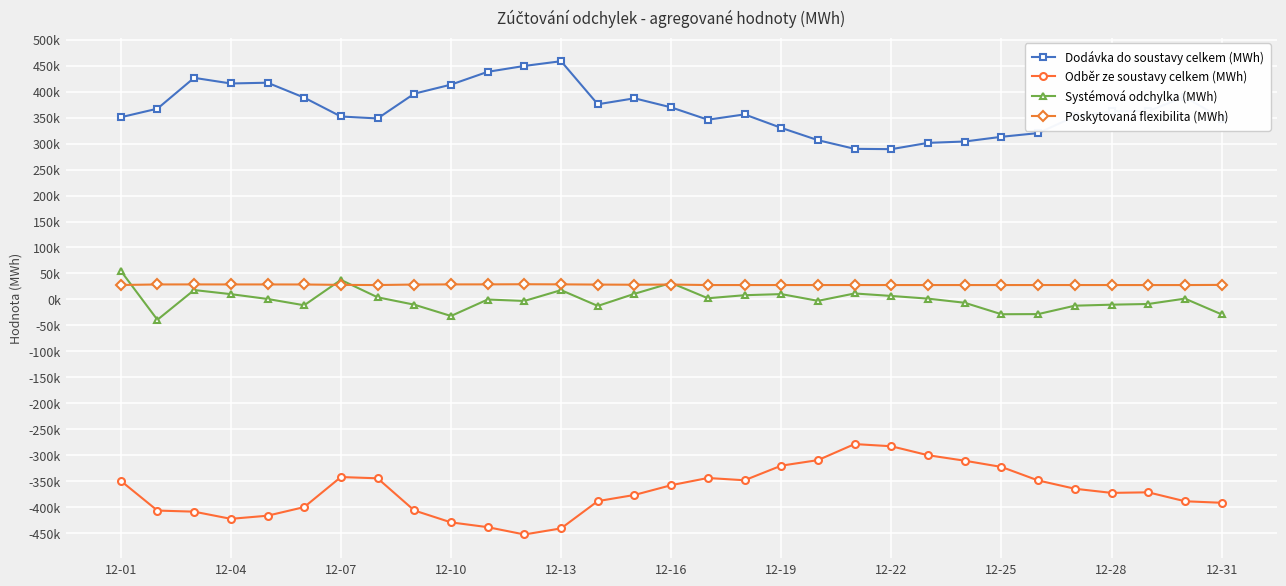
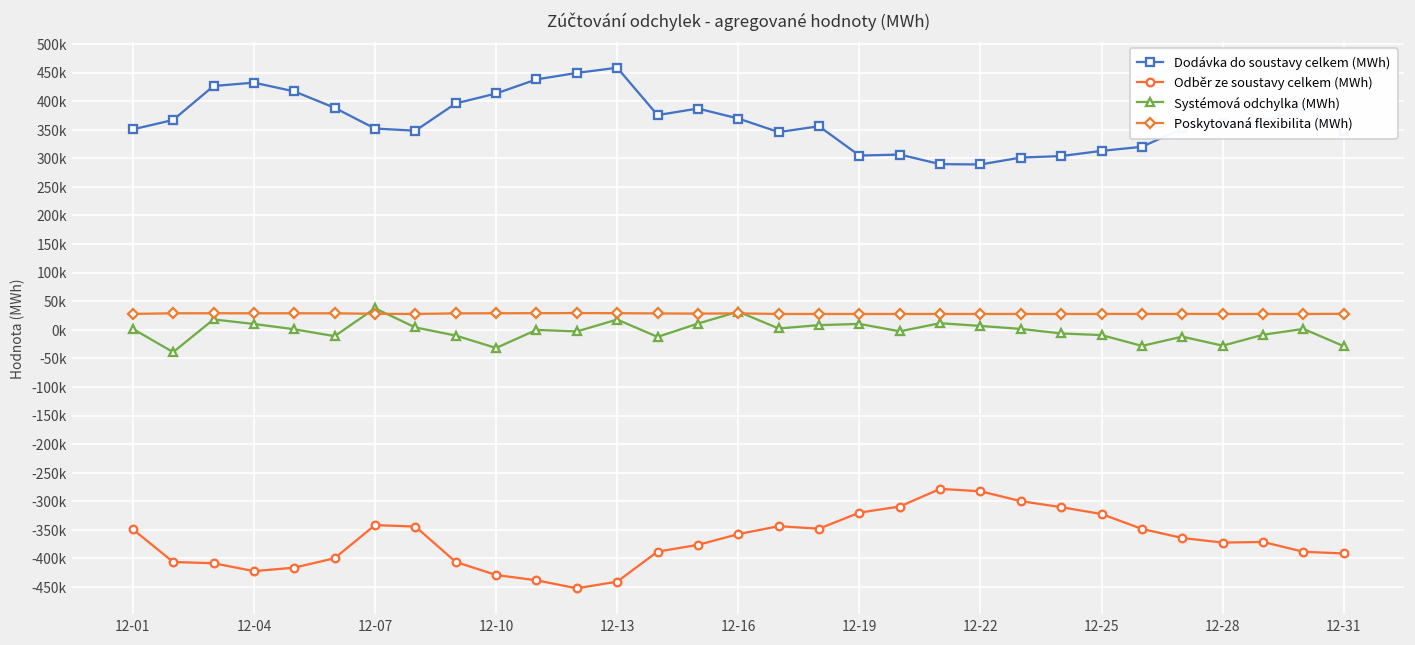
Systémová odchylka (MWh), 12-01: 60000 -> 0
Dodávka do soustavy celkem (MWh), 12-04: 420000 -> 430000
Dodávka do soustavy celkem (MWh), 12-19: 330000 -> 300000
Systémová odchylka (MWh), 12-25: -30000 -> -10000
Systémová odchylka (MWh), 12-28: -10000 -> -30000
